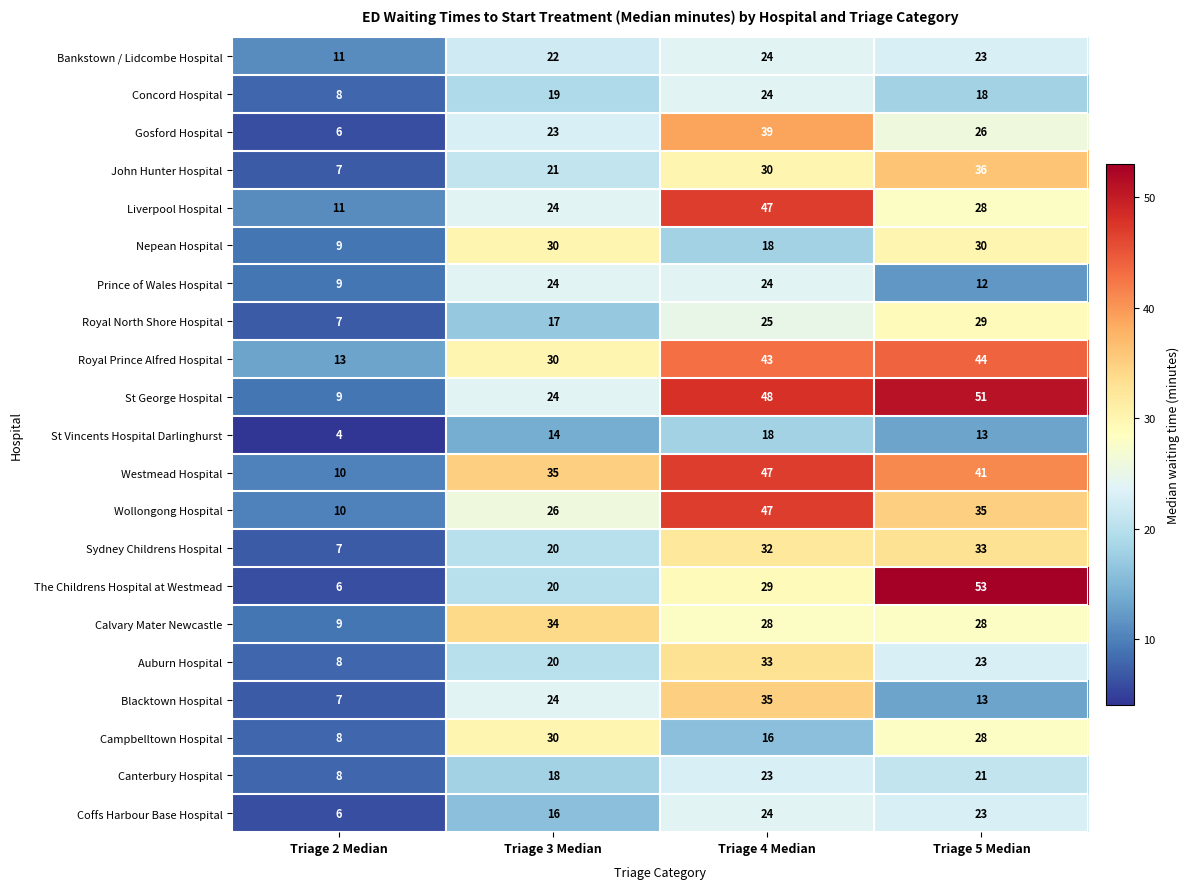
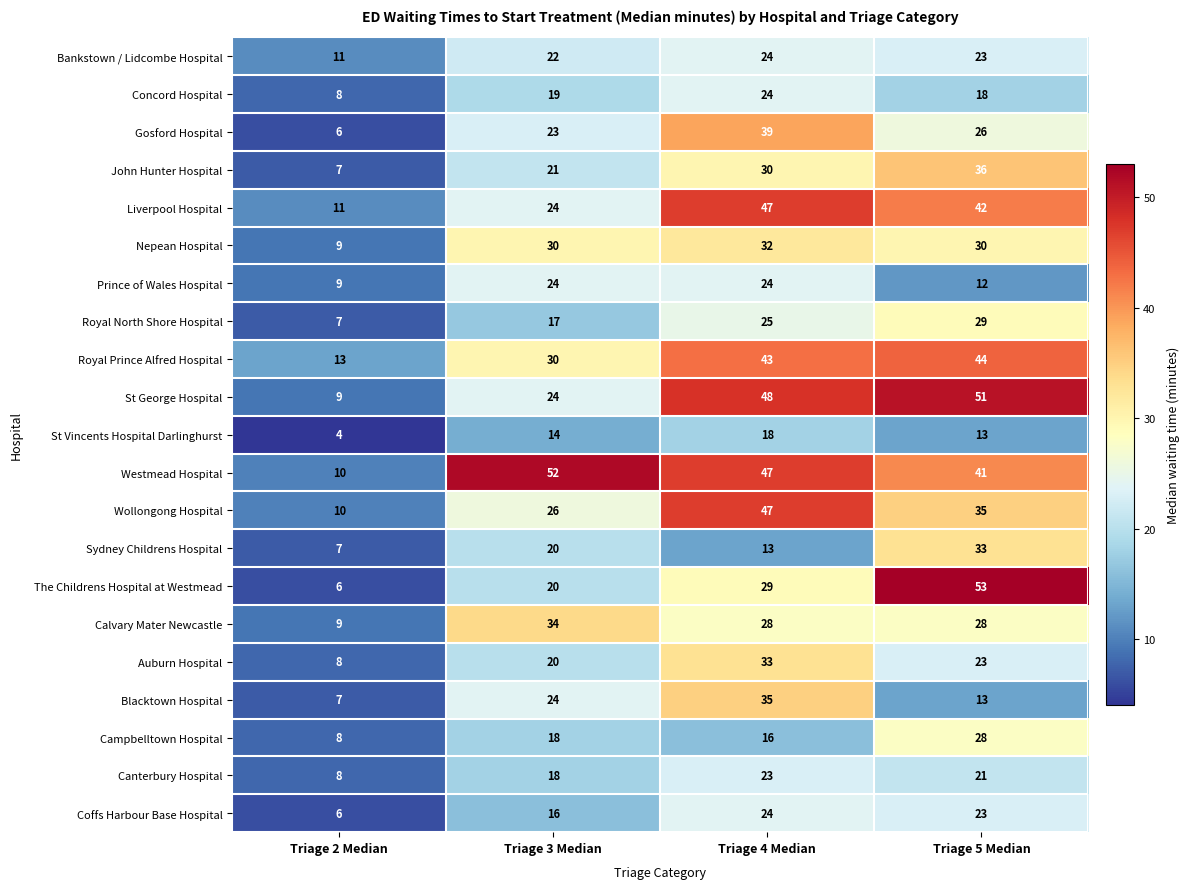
Liverpool Hospital, Triage 5 Median: 28 -> 42
Nepean Hospital, Triage 4 Median: 18 -> 32
Westmead Hospital, Triage 3 Median: 35 -> 52
Sydney Childrens Hospital, Triage 4 Median: 32 -> 13
Campbelltown Hospital, Triage 3 Median: 30 -> 18
